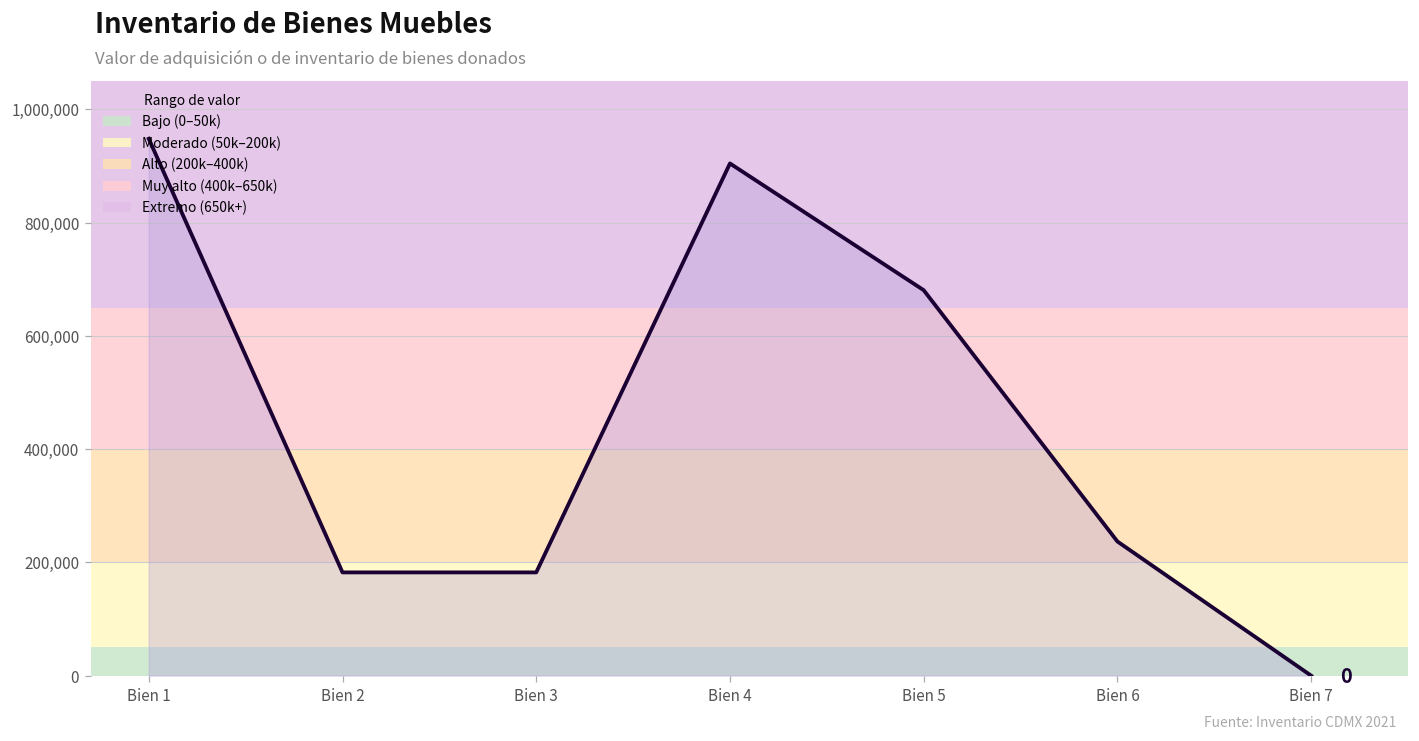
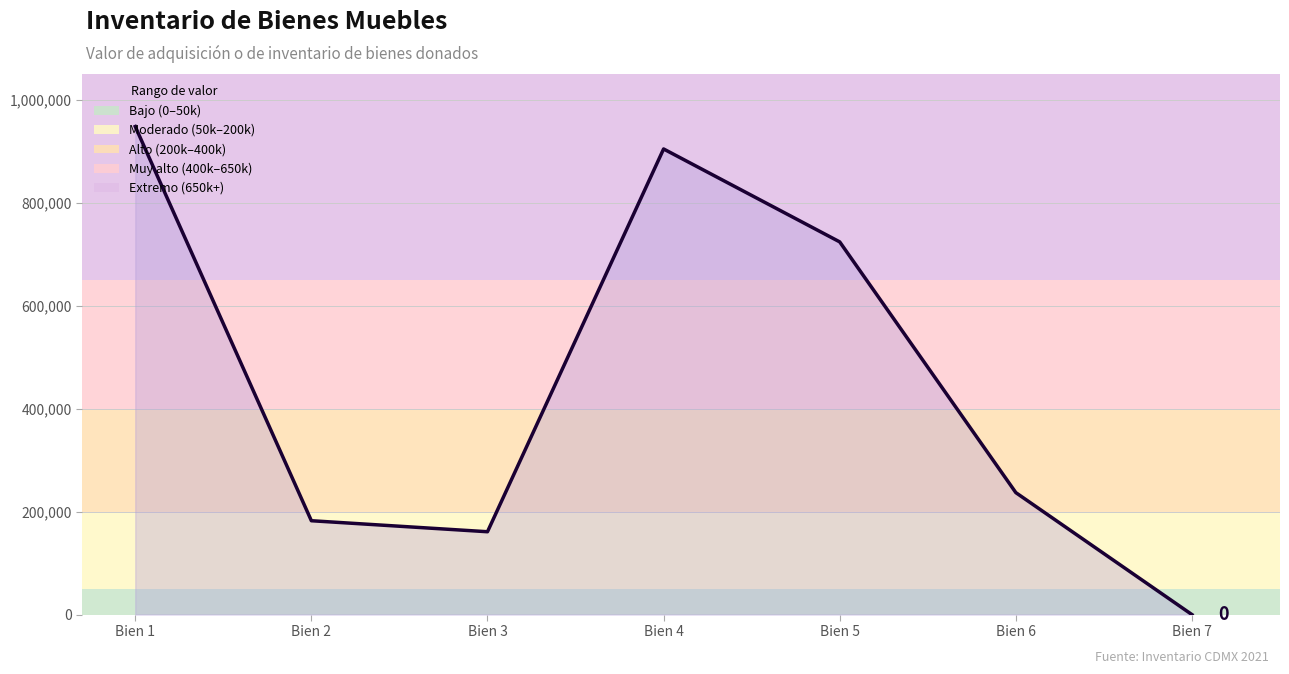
Bien 3: 180,000 -> 160,000
Bien 5: 680,000 -> 720,000
